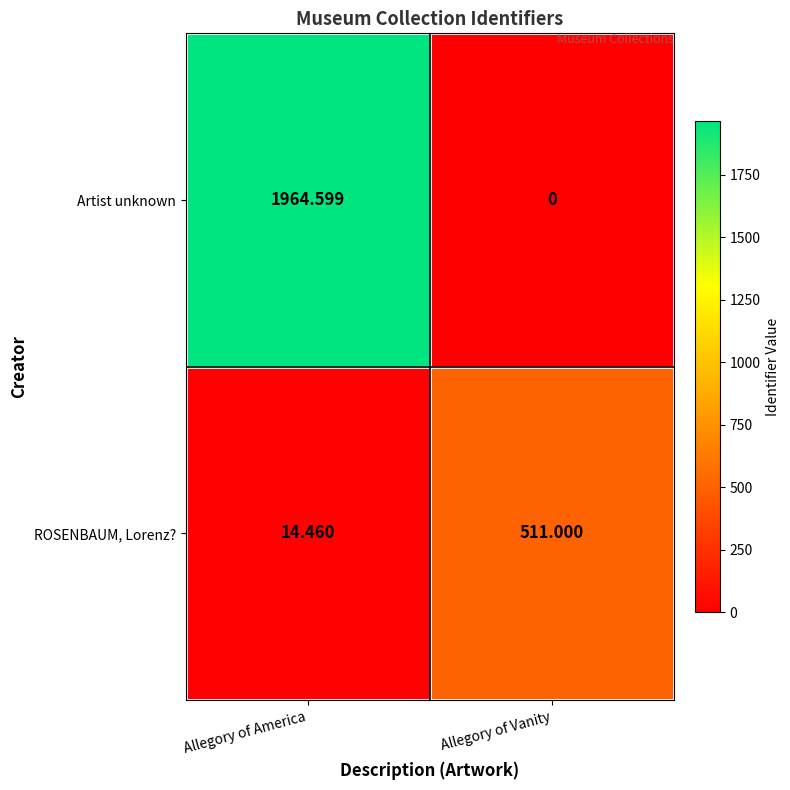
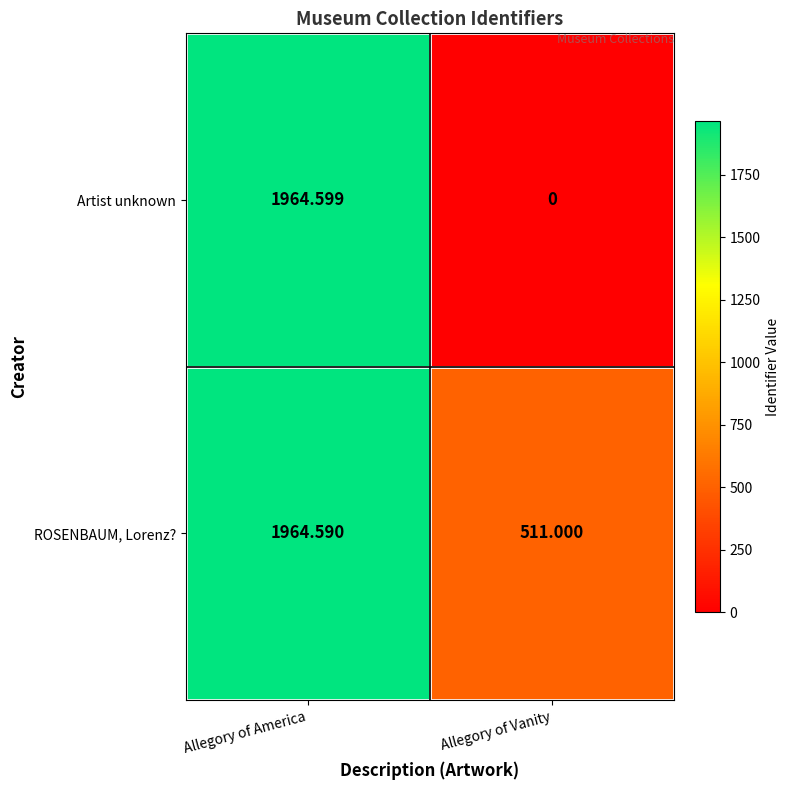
ROSENBAUM, Lorenz?, Allegory of America: 14.460 -> 1964.590
